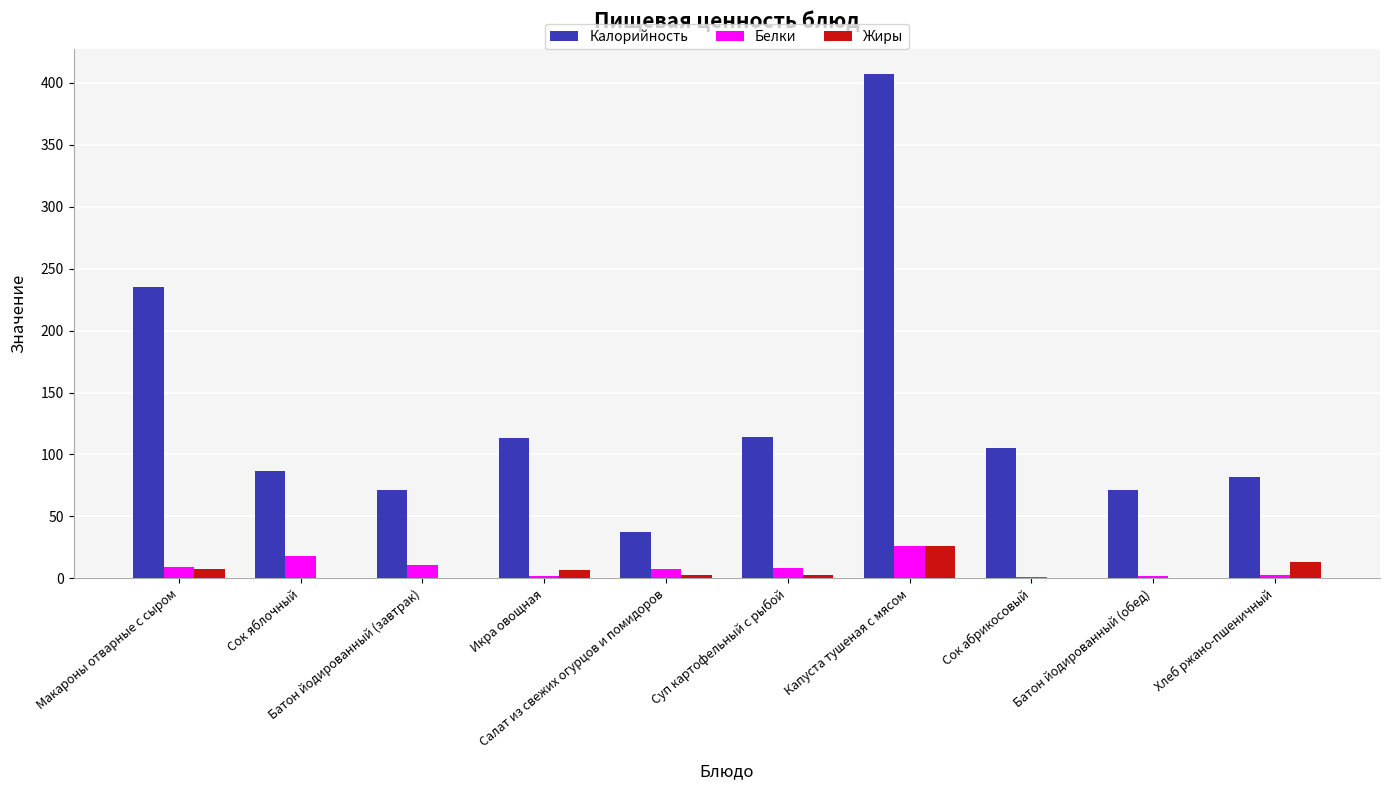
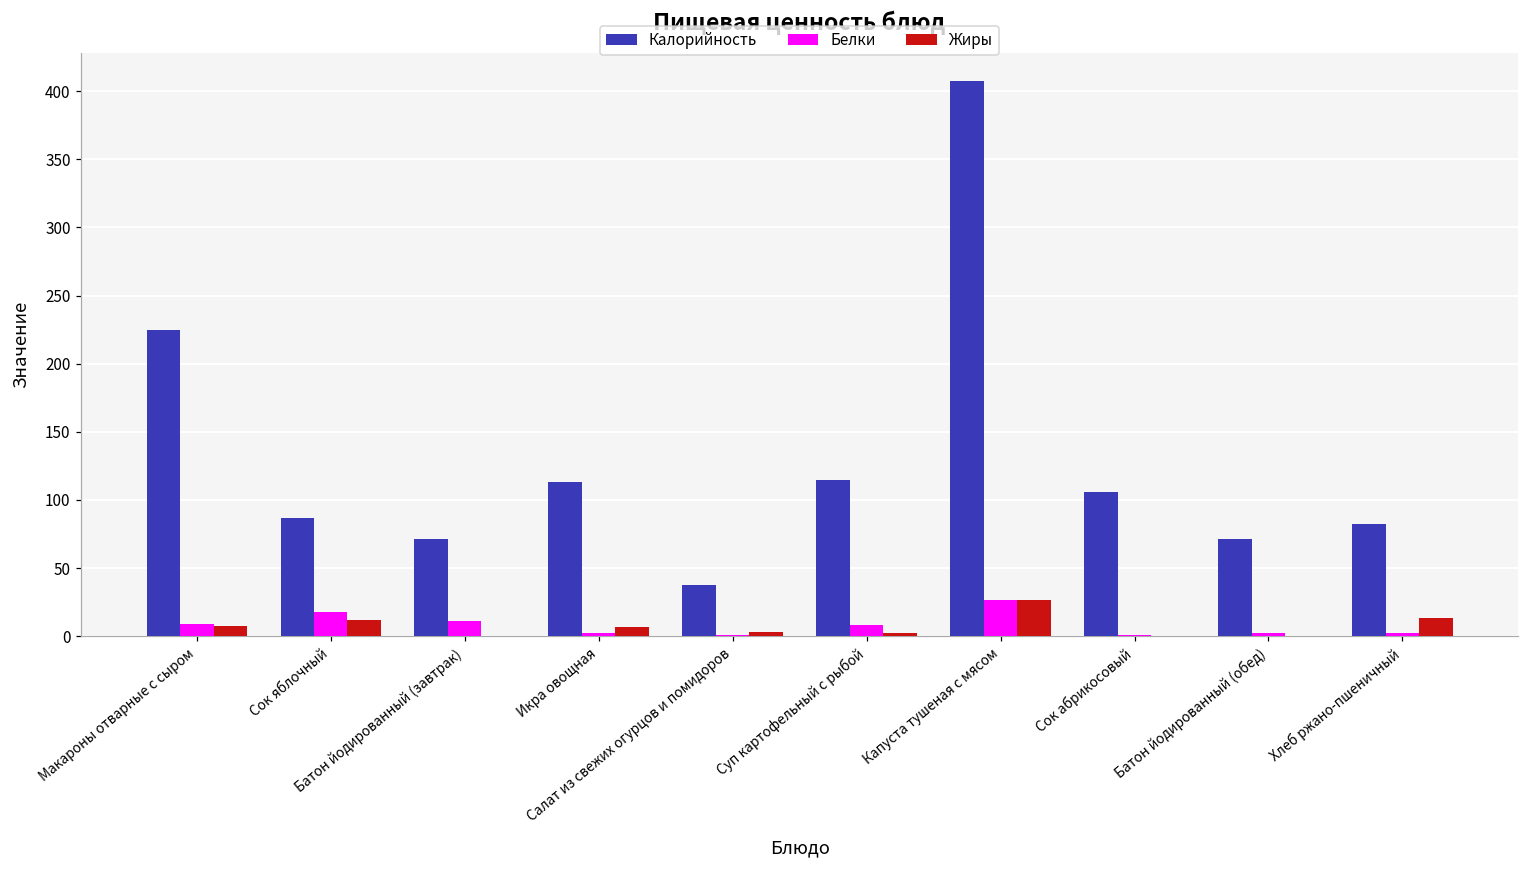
Калорийность, Макароны отварные с сыром: 235 -> 225
Жиры, Сок яблочный: 0 -> 12
Белки, Салат из свежих огурцов и помидоров: 7 -> 1
